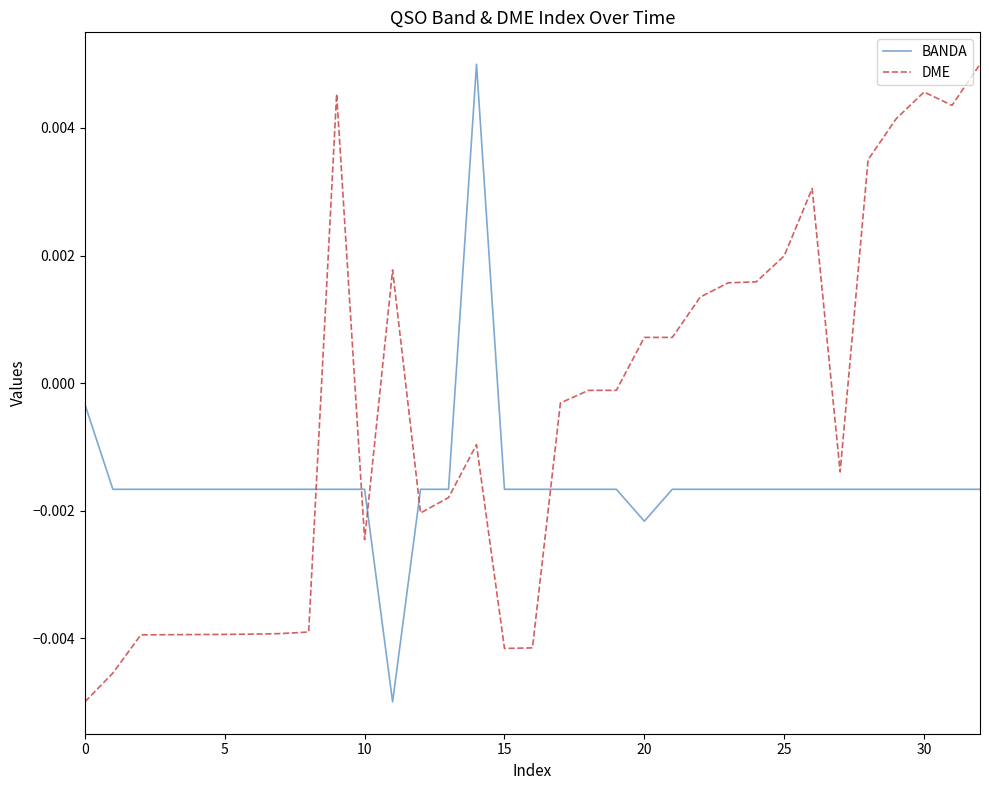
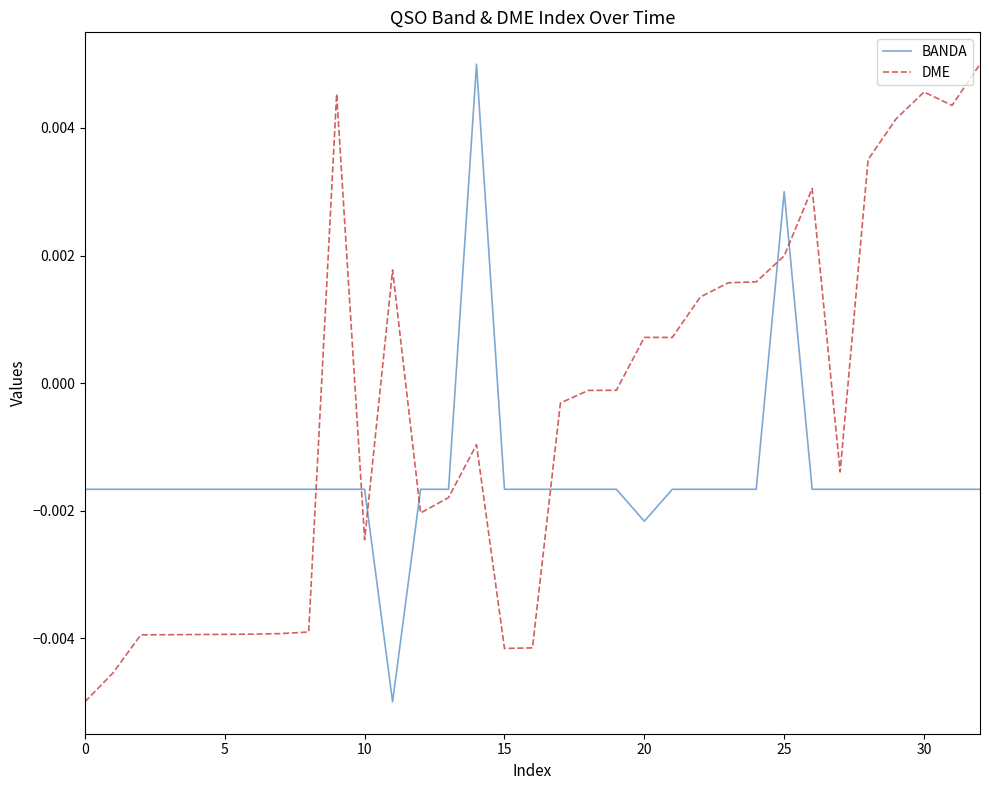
BANDA, 0: -0.0003 -> -0.0017
BANDA, 25: -0.0017 -> 0.0030
